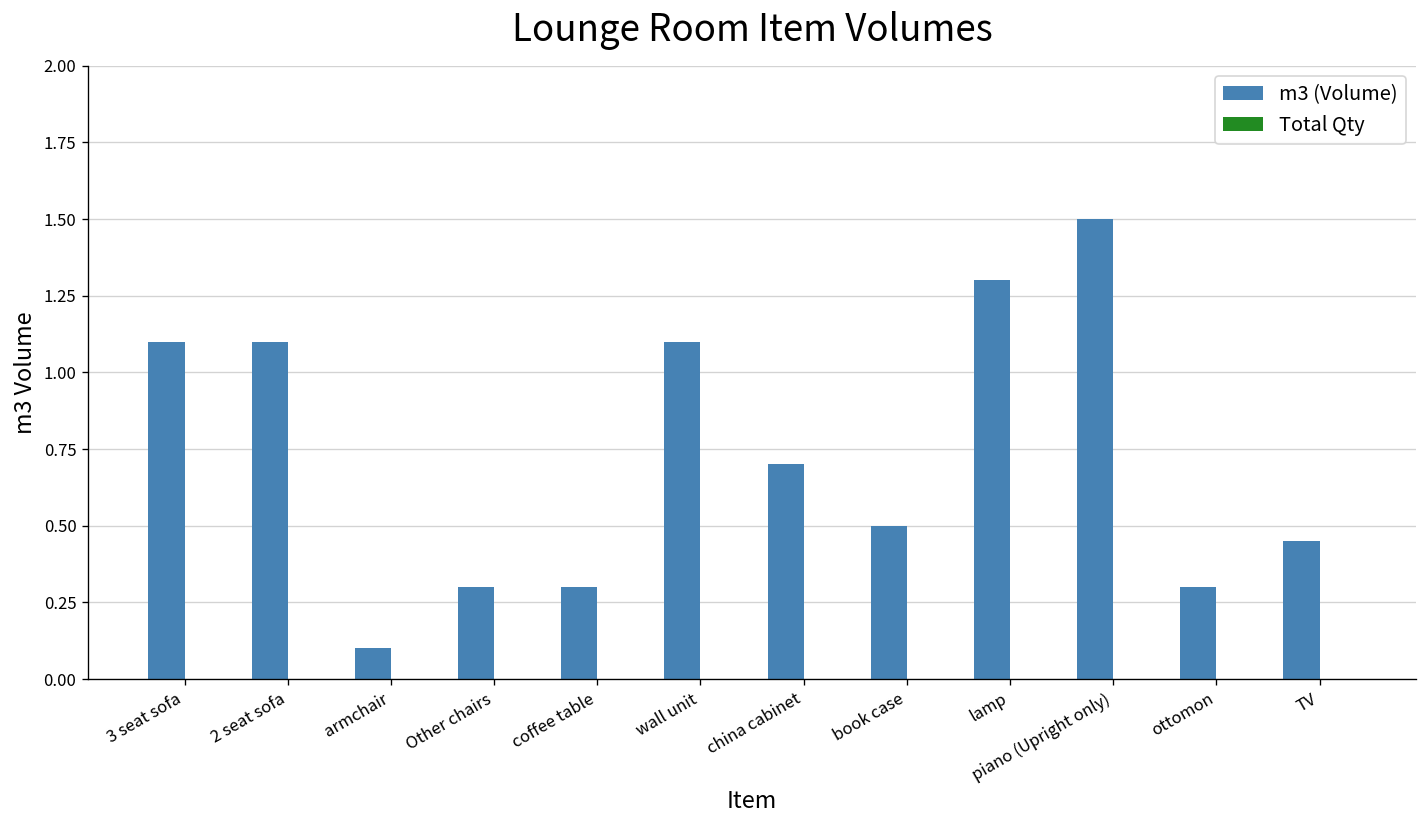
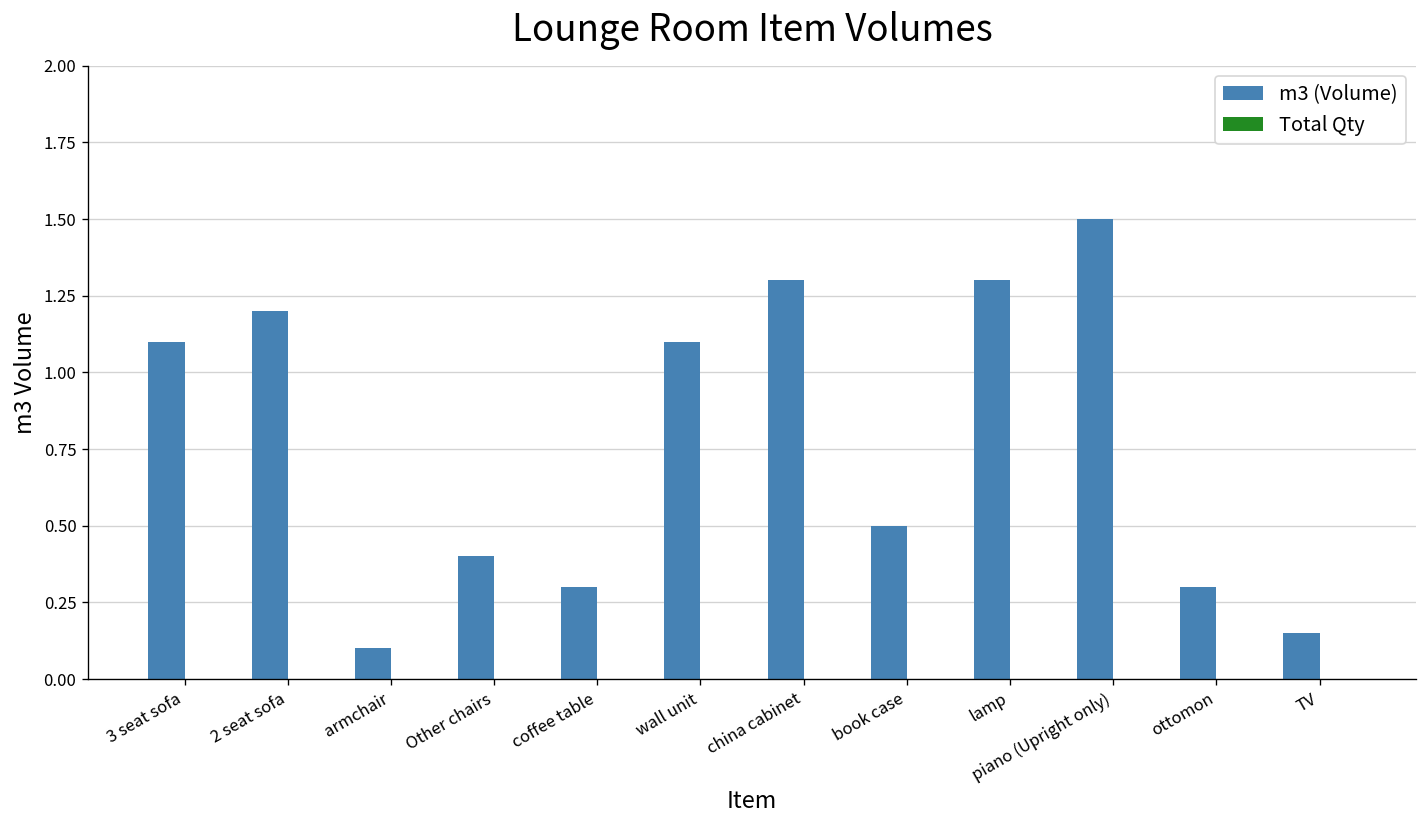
m3 (Volume), 2 seat sofa: 1.1 -> 1.2
m3 (Volume), Other chairs: 0.3 -> 0.4
m3 (Volume), china cabinet: 0.7 -> 1.3
m3 (Volume), TV: 0.45 -> 0.15
